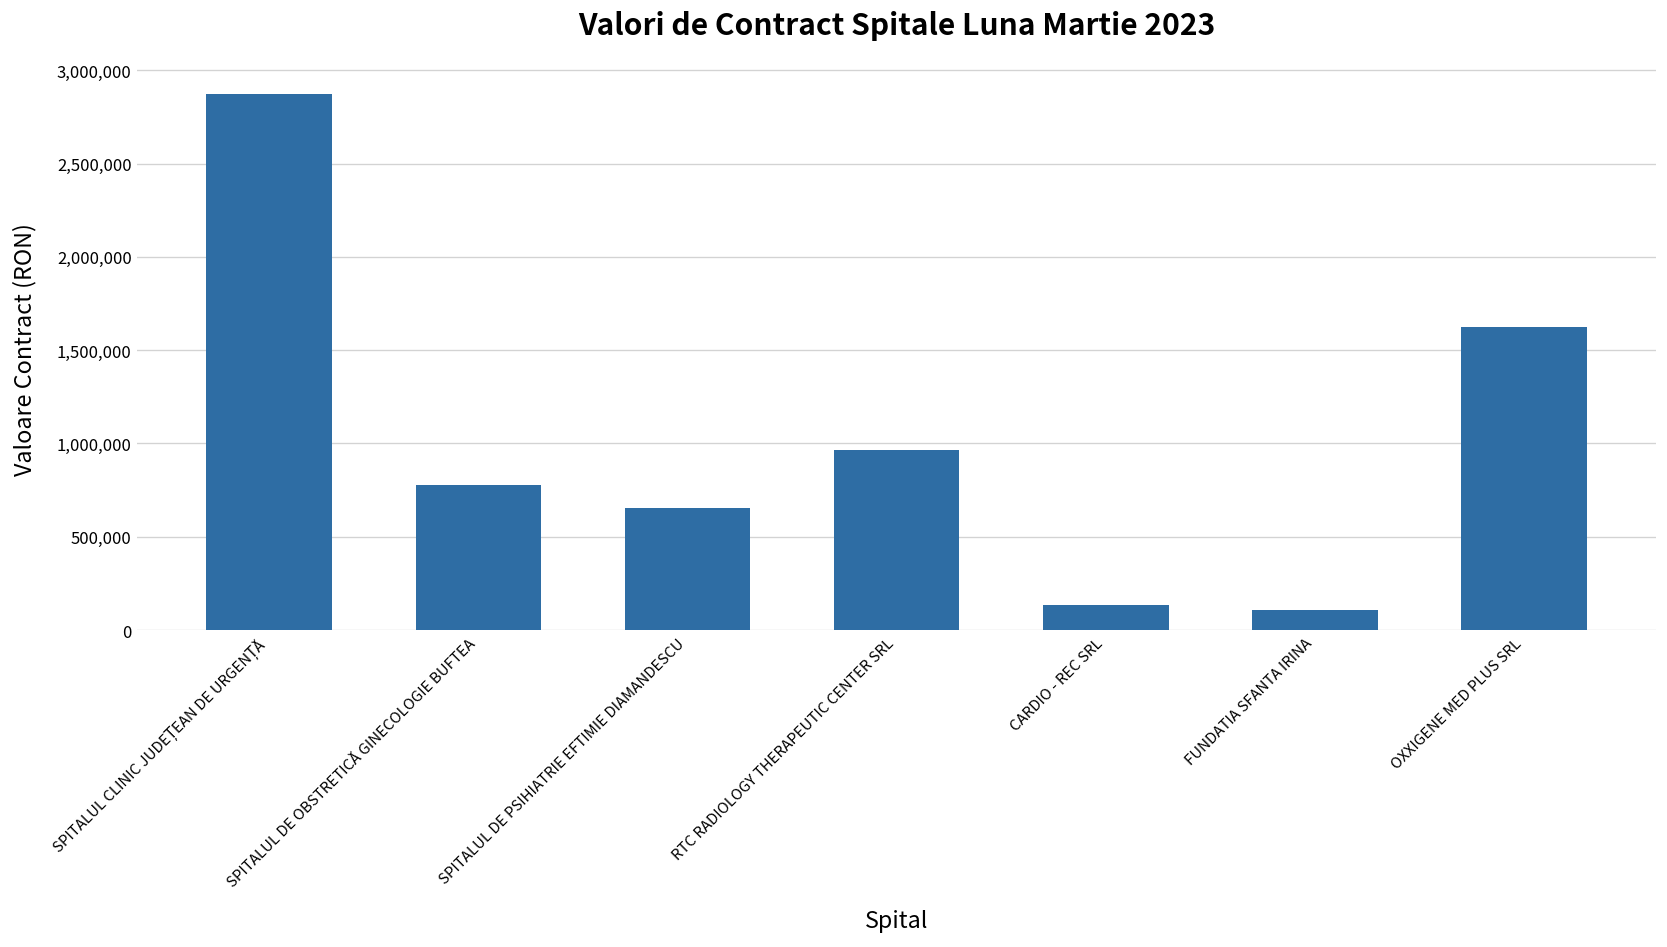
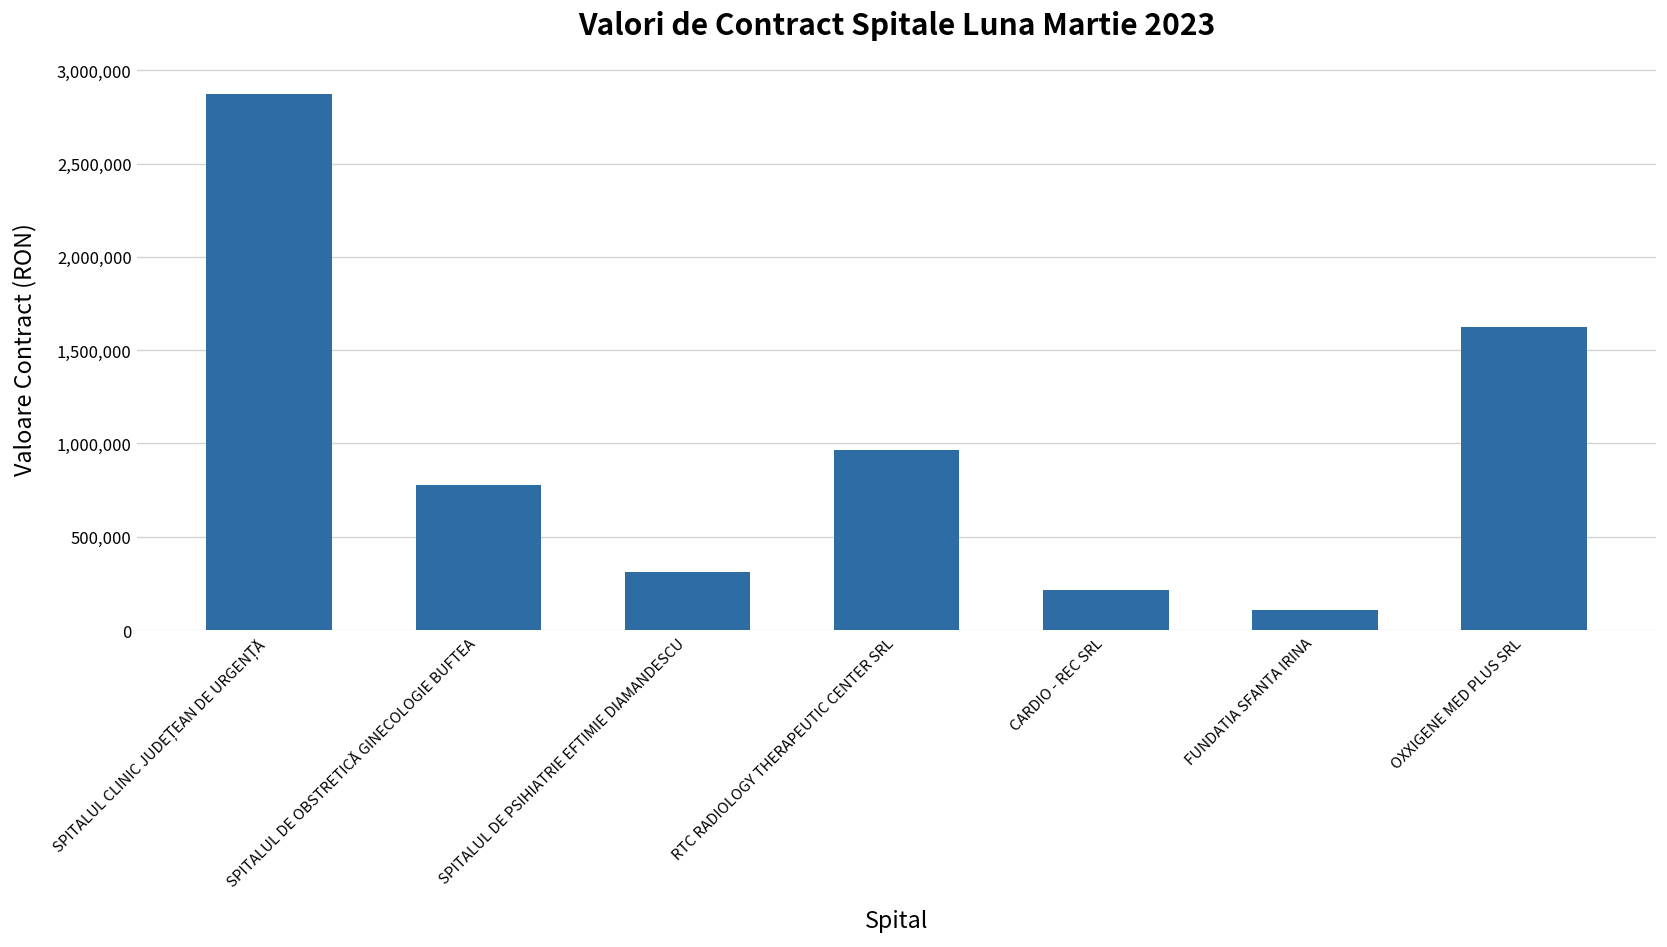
SPITALUL DE PSIHIATRIE EFTIMIE DIAMANDESCU: 660,000 -> 310,000
CARDIO - REC SRL: 130,000 -> 210,000
